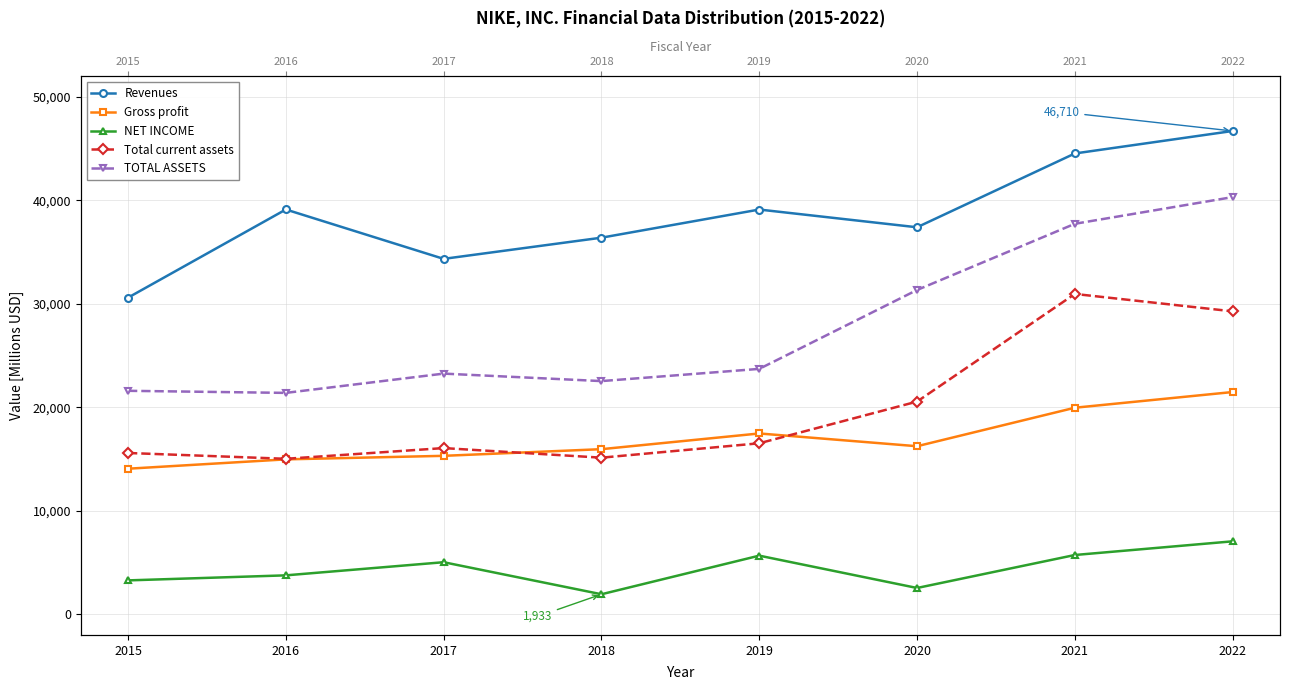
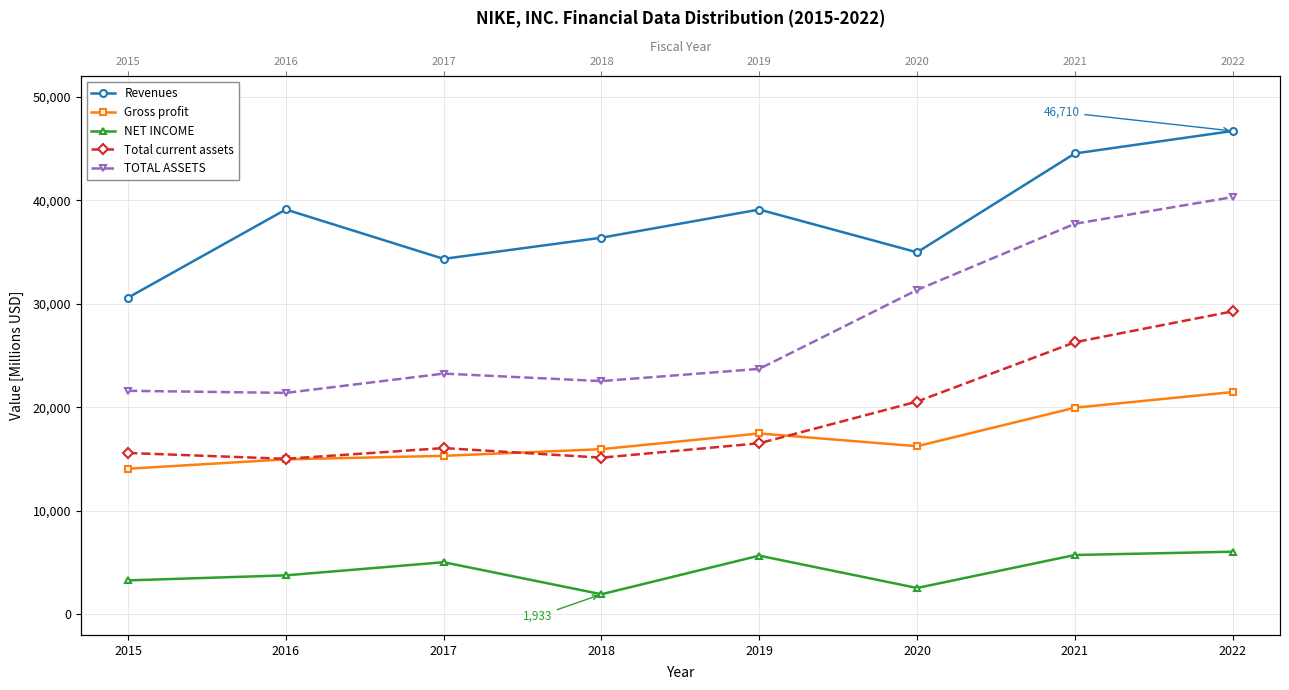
Revenues, 2020: 37,400 -> 35,000
Total current assets, 2021: 31,000 -> 26,300
NET INCOME, 2022: 7,000 -> 6,000
